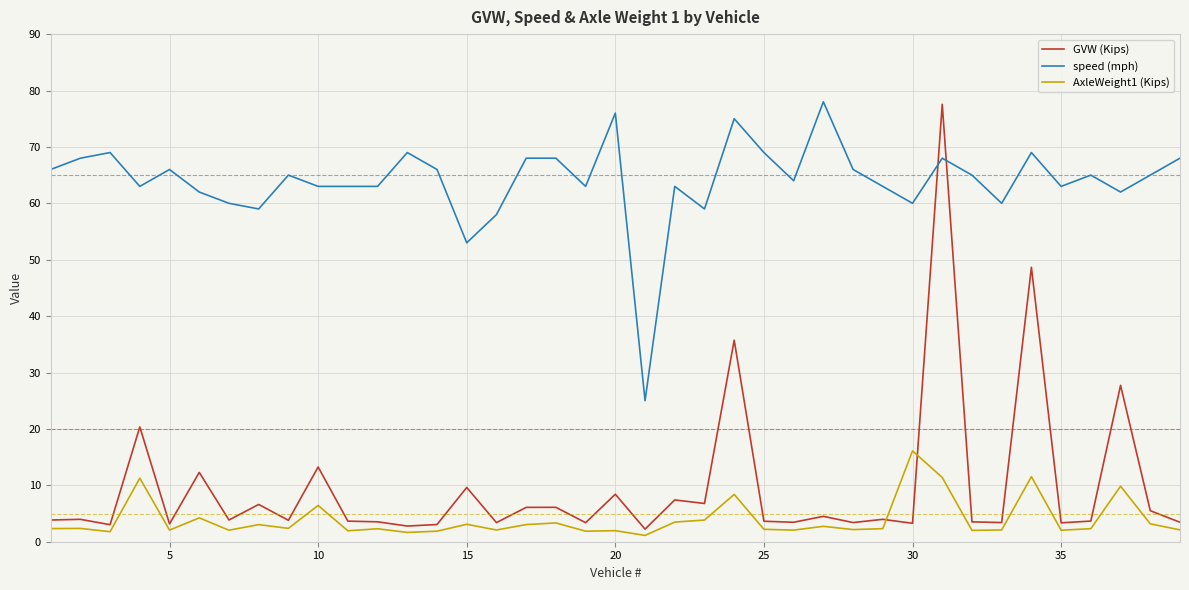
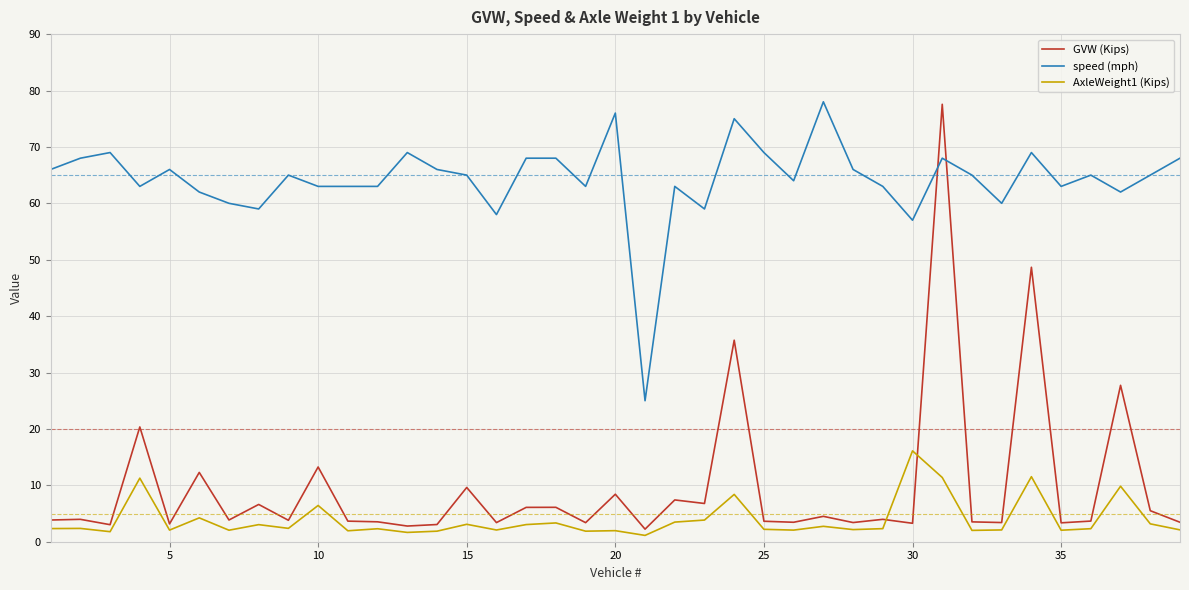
speed (mph), 15: 53 -> 65
speed (mph), 30: 60 -> 57
